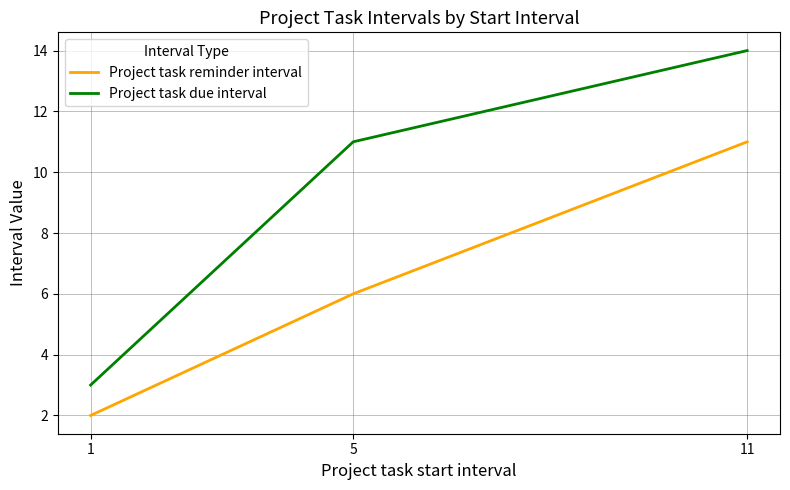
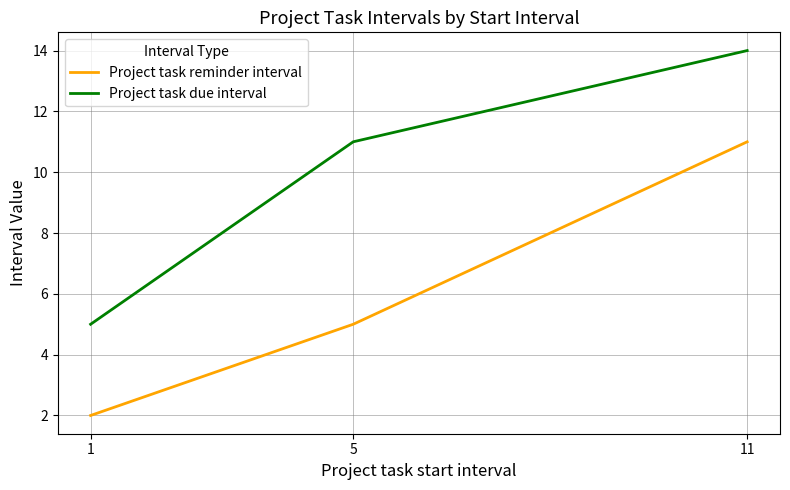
Project task due interval, 1: 3 -> 5
Project task reminder interval, 5: 6 -> 5
